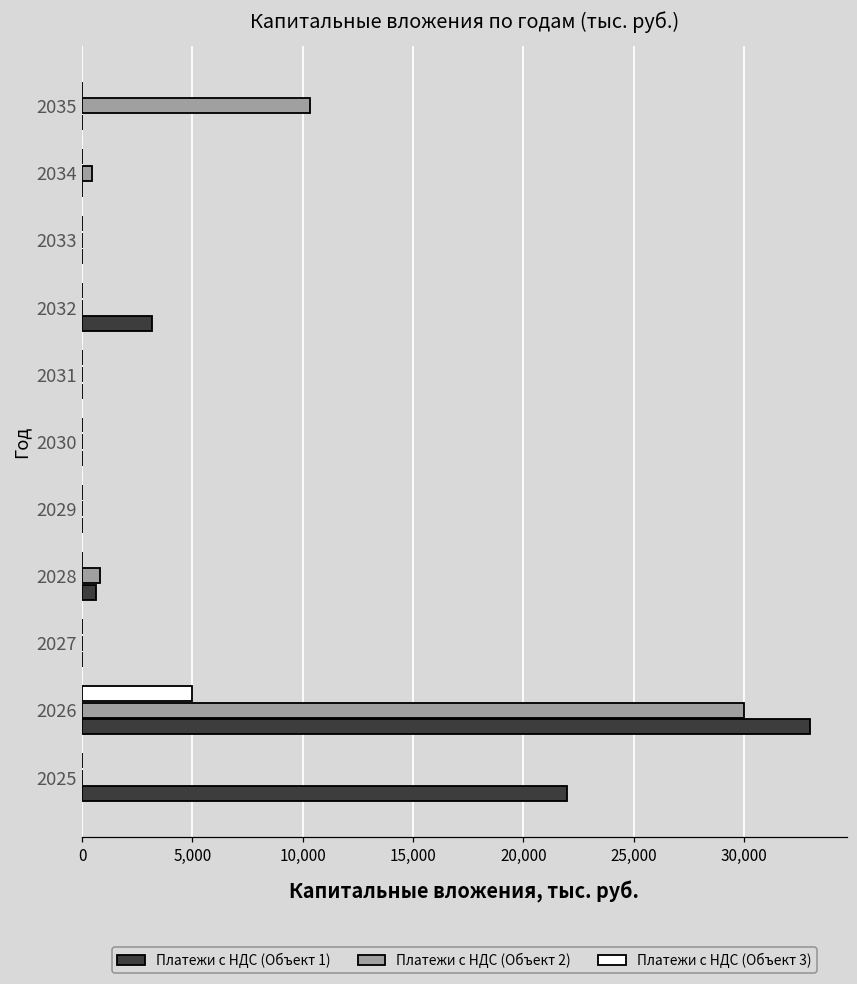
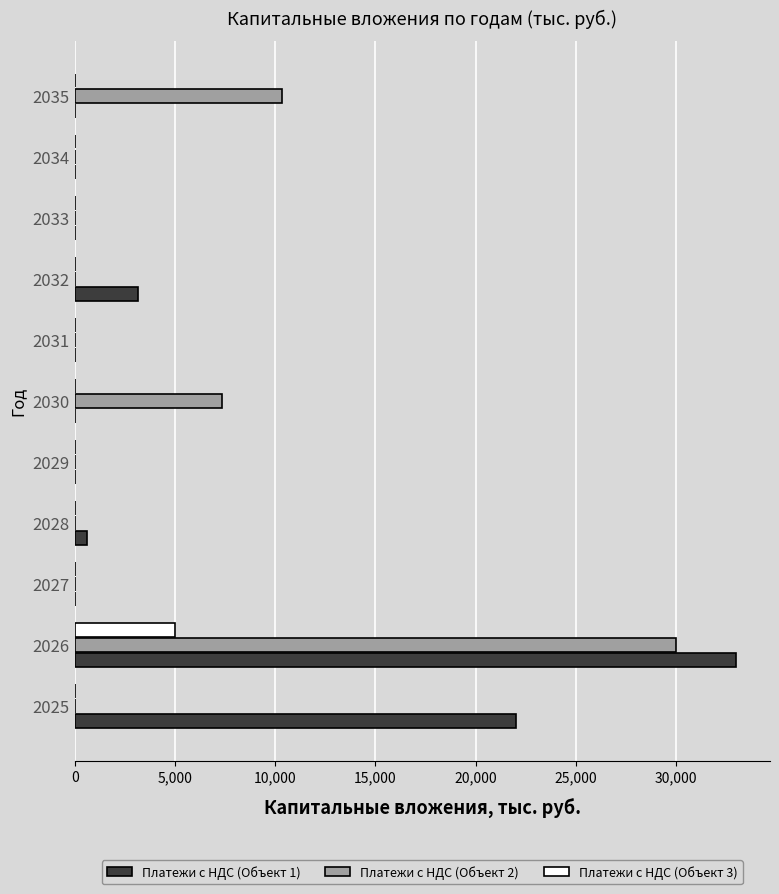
Платежи с НДС (Объект 2), 2034: 400 -> 0
Платежи с НДС (Объект 2), 2030: 0 -> 7,300
Платежи с НДС (Объект 2), 2028: 800 -> 0
